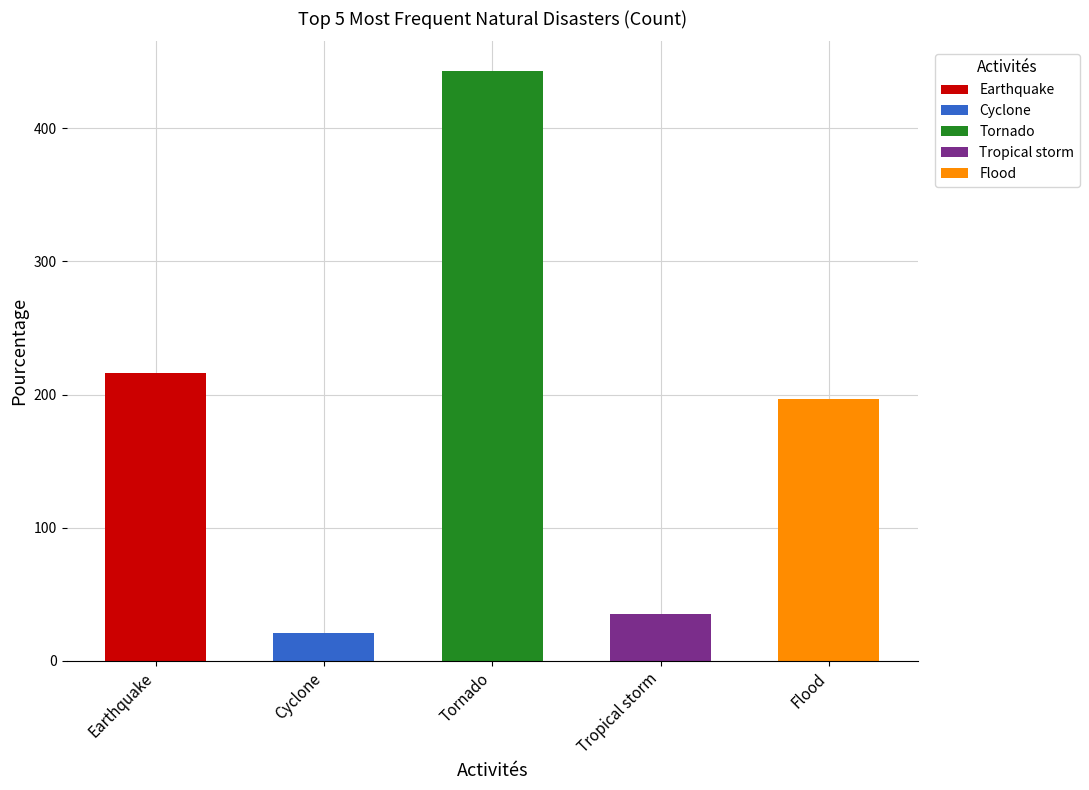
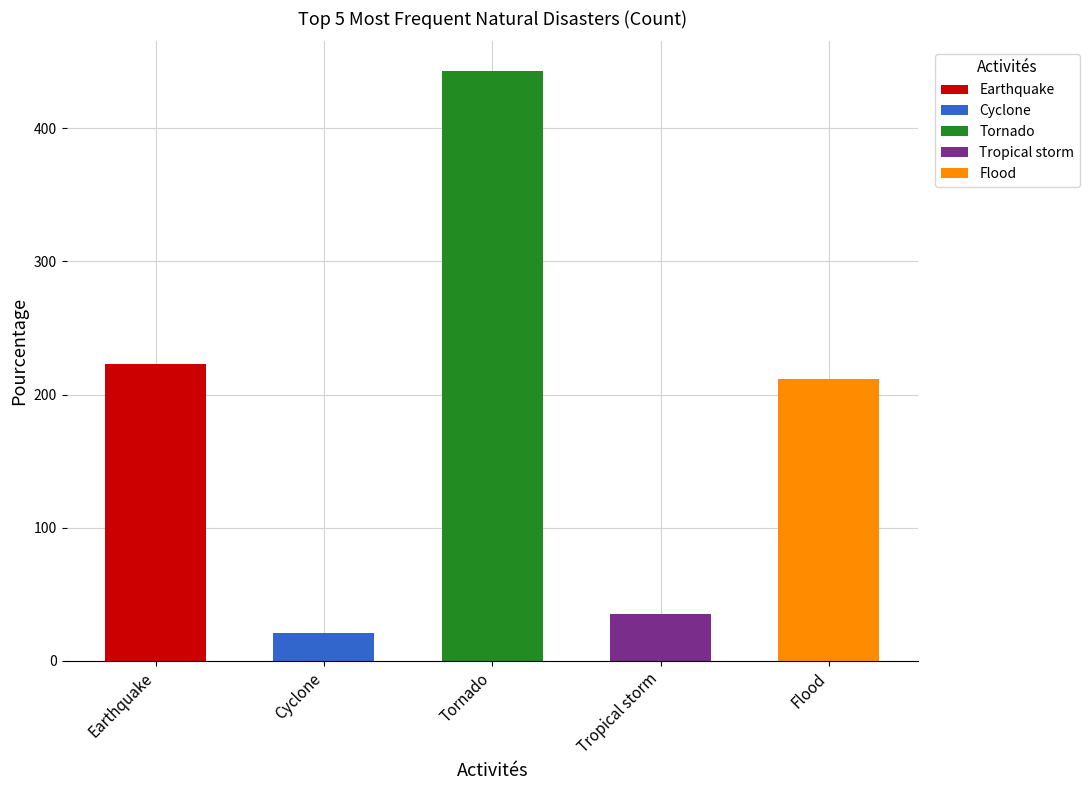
Earthquake: 216 -> 223
Flood: 197 -> 212
